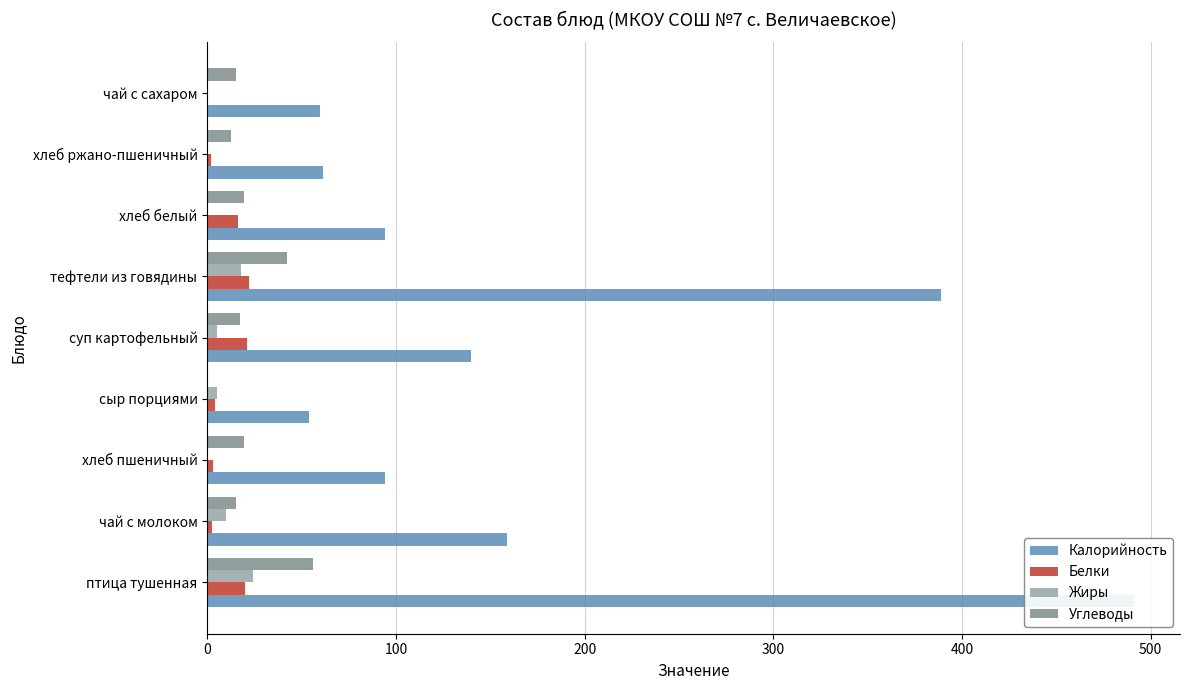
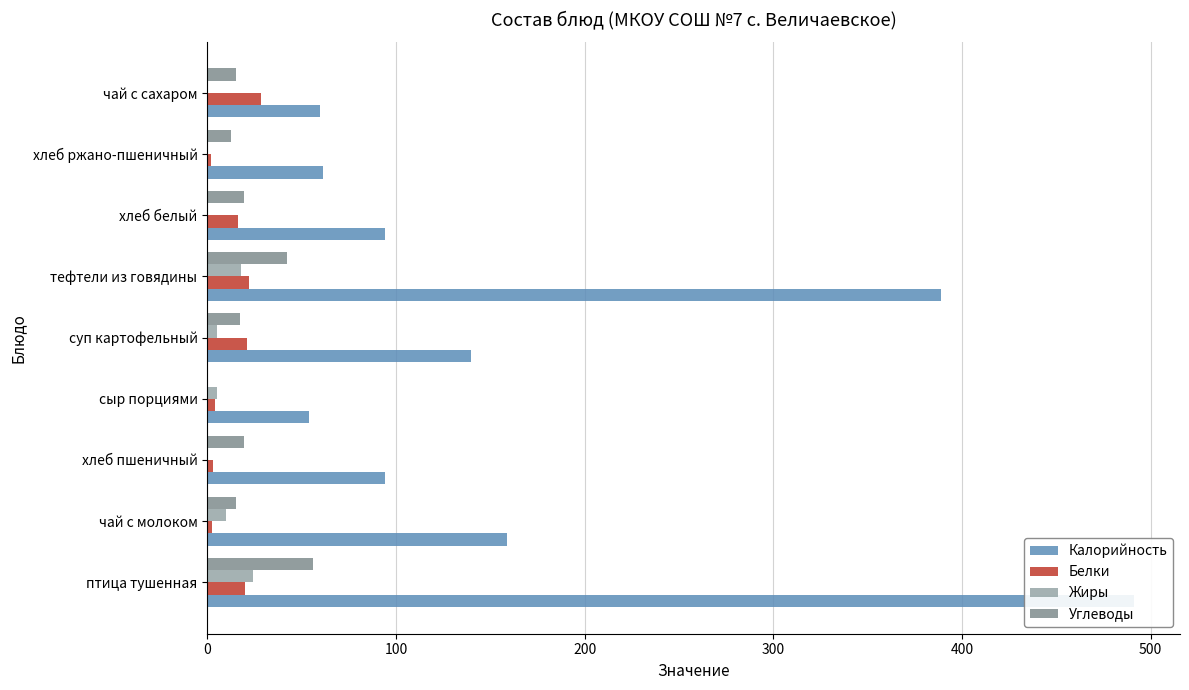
Белки, чай с сахаром: 0 -> 29
